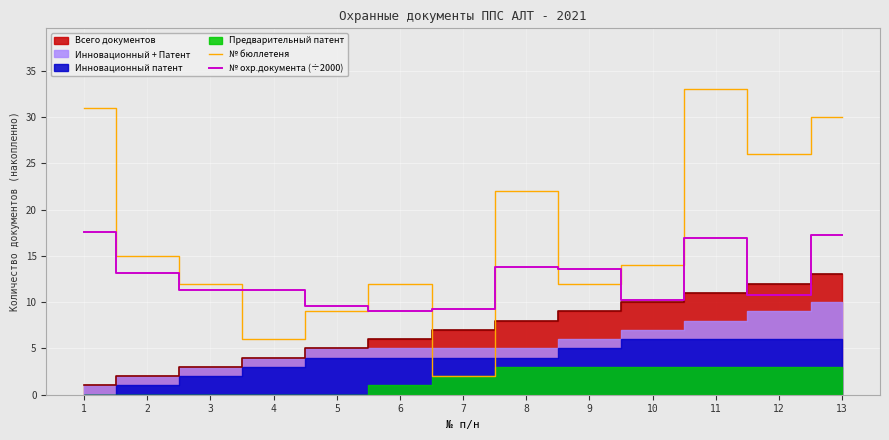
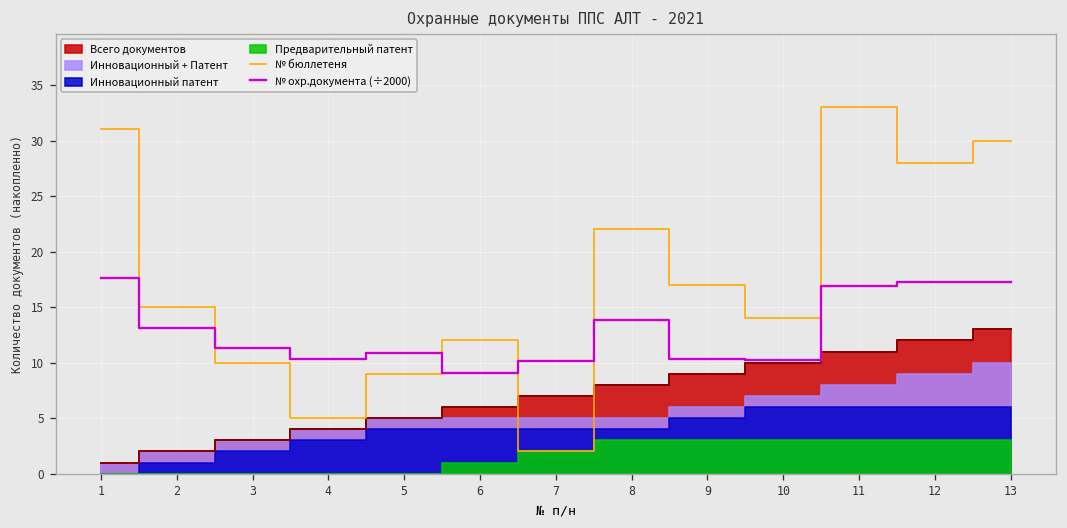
№ бюллетеня, 3: 12 -> 10
№ бюллетеня, 4: 6 -> 5
№ охр.документа (÷2000), 4: 11 -> 10
№ охр.документа (÷2000), 5: 10 -> 11
№ охр.документа (÷2000), 7: 9 -> 10
№ бюллетеня, 9: 12 -> 17
№ охр.документа (÷2000), 9: 14 -> 10
№ бюллетеня, 12: 26 -> 28
№ охр.документа (÷2000), 12: 11 -> 17
